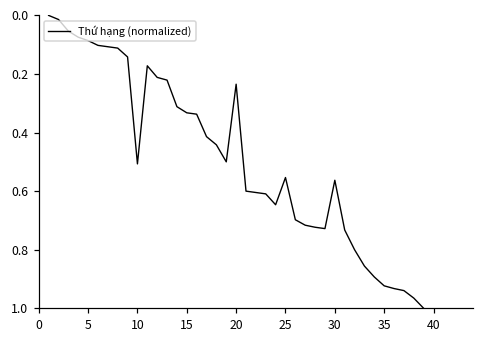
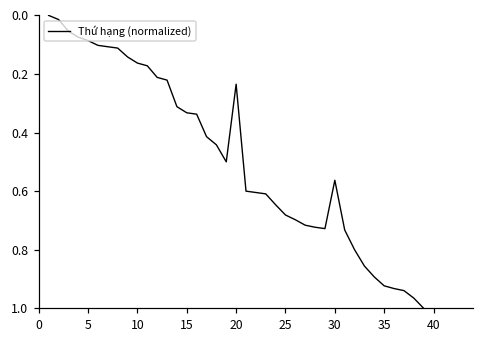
10: 0.51 -> 0.16
25: 0.55 -> 0.68
